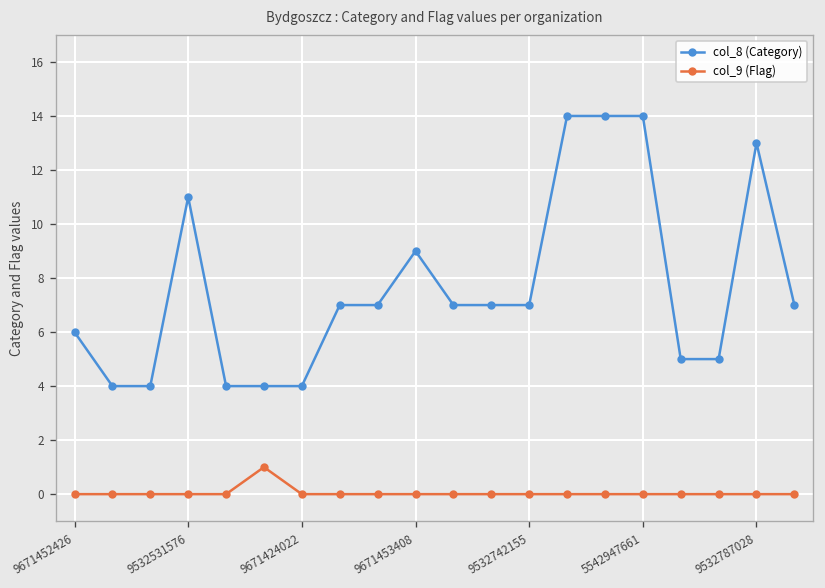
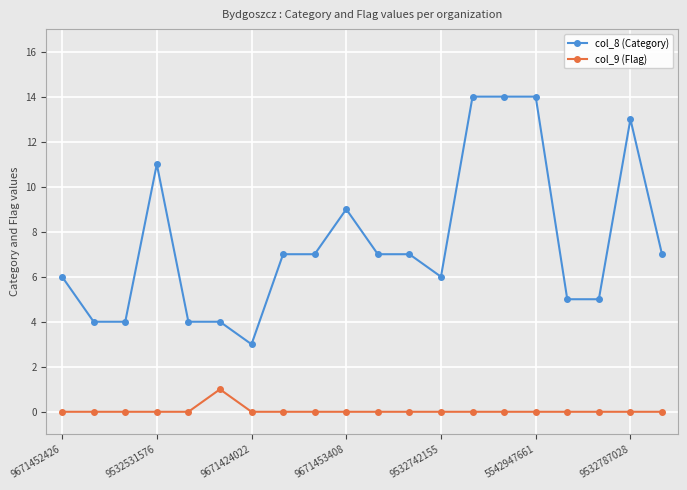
col_8 (Category), 9671424022: 4 -> 3
col_8 (Category), 9532742155: 7 -> 6
